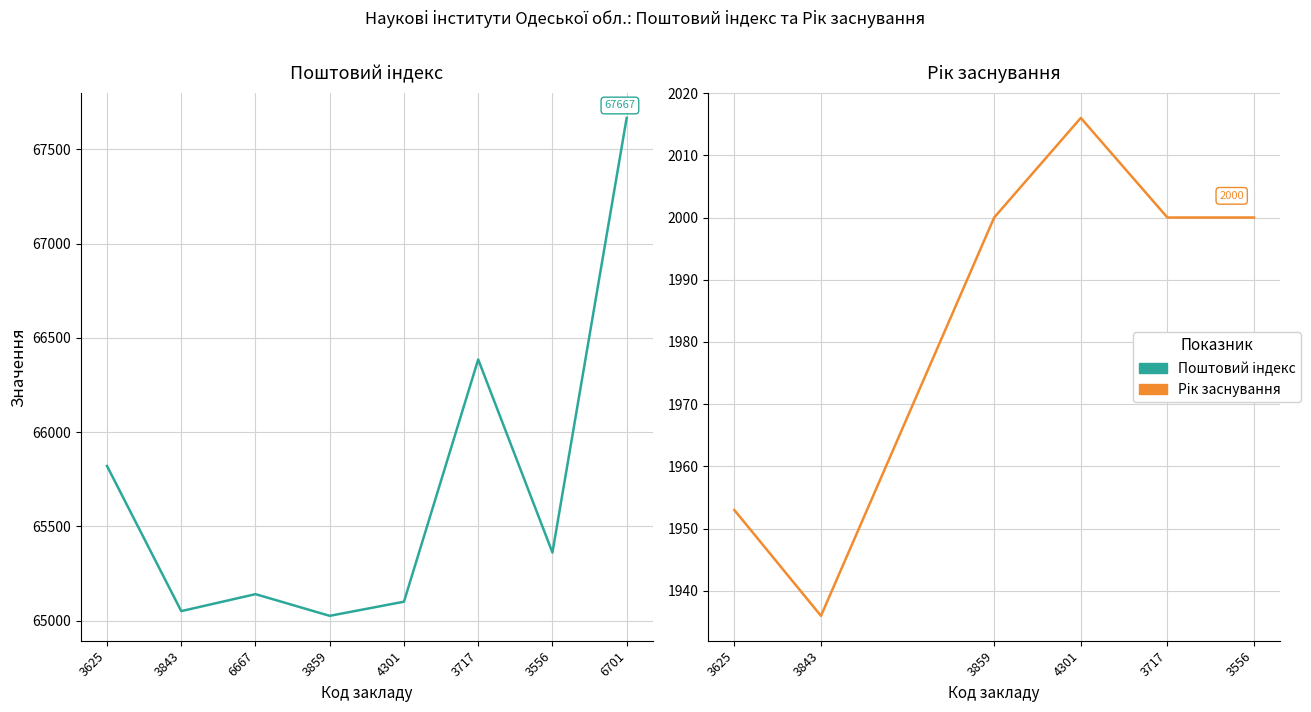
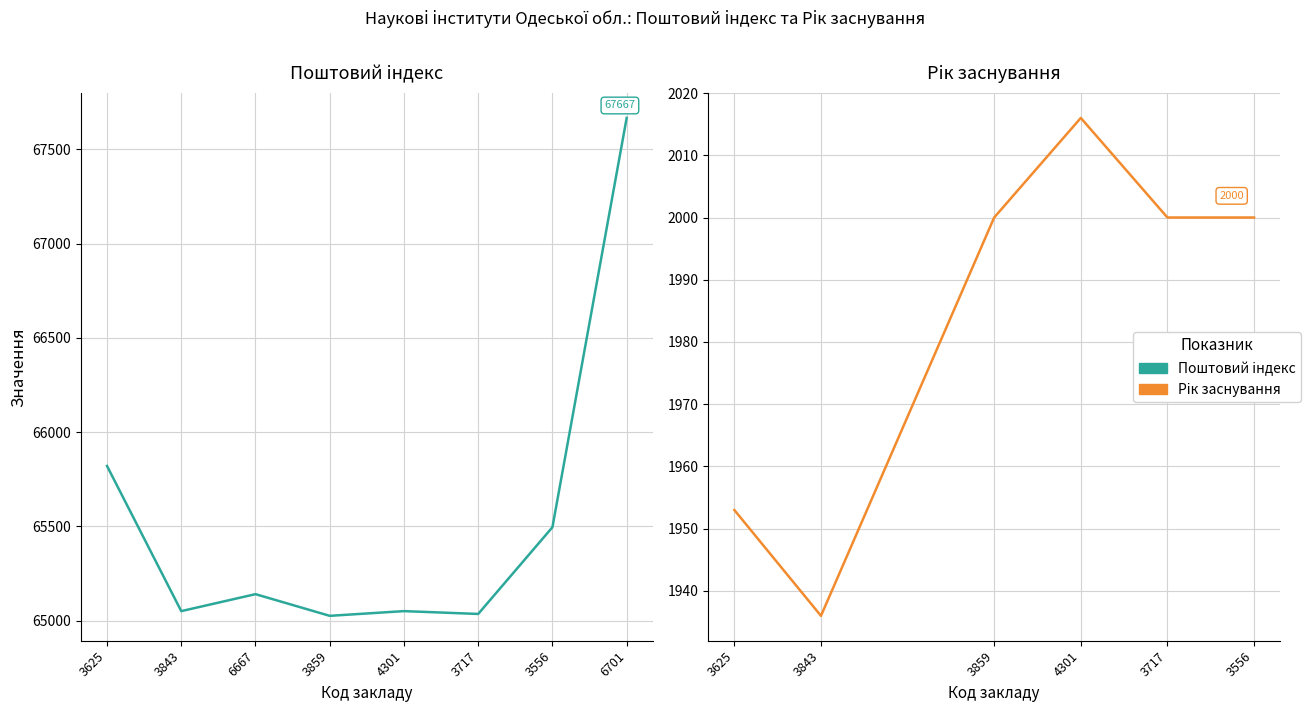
Поштовий індекс, 4301: 65100 -> 65050
Поштовий індекс, 3717: 66390 -> 65040
Поштовий індекс, 3556: 65360 -> 65500
